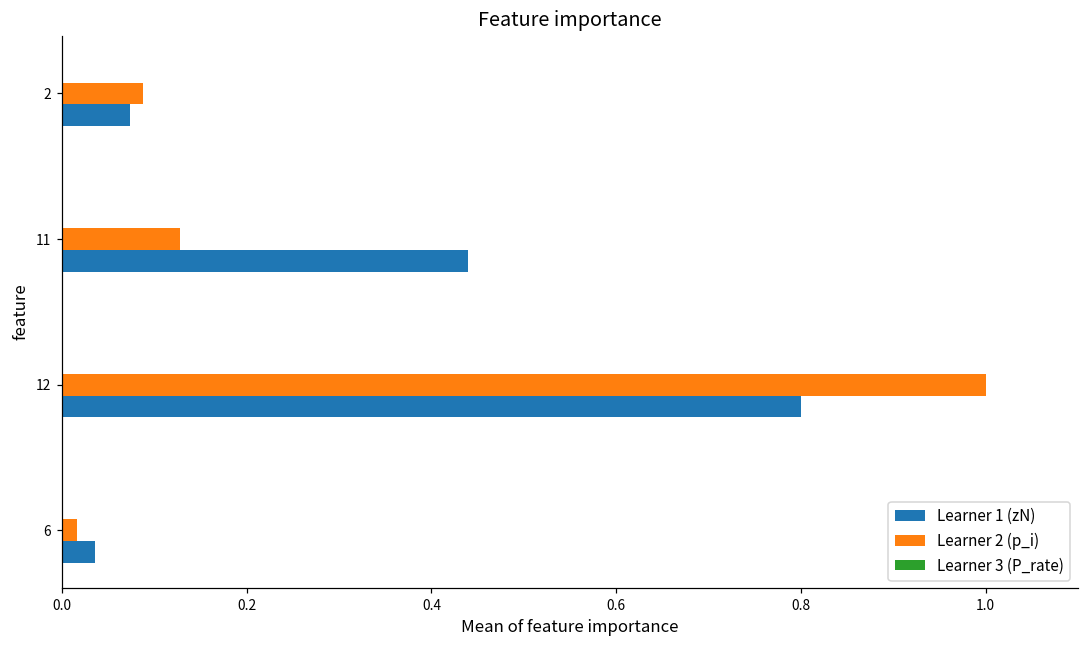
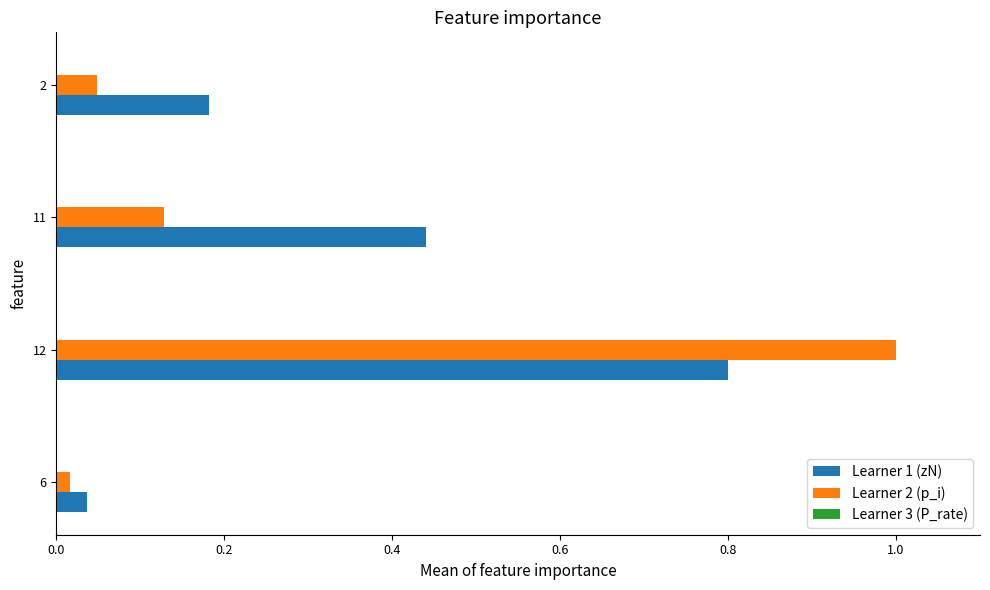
Learner 2 (p_i), 2: 0.09 -> 0.05
Learner 1 (zN), 2: 0.07 -> 0.18
